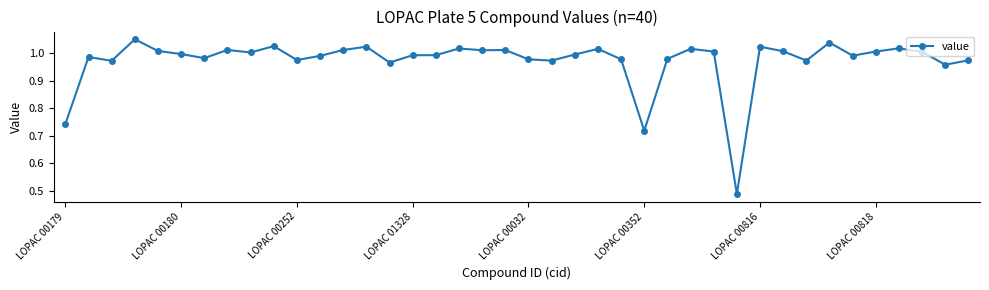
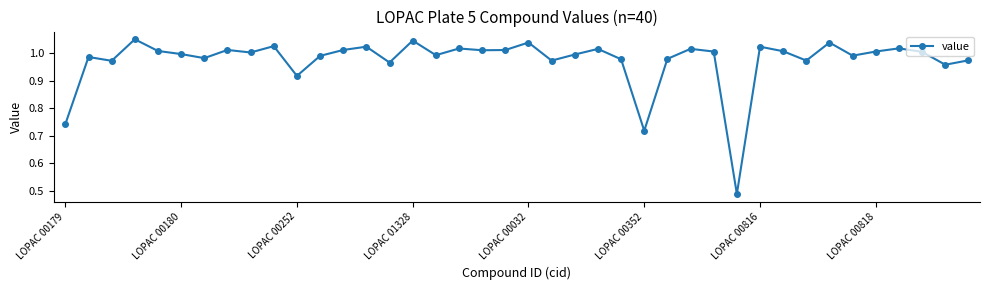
LOPAC 00252: 0.97 -> 0.92
LOPAC 01328: 0.99 -> 1.05
LOPAC 00032: 0.98 -> 1.04
